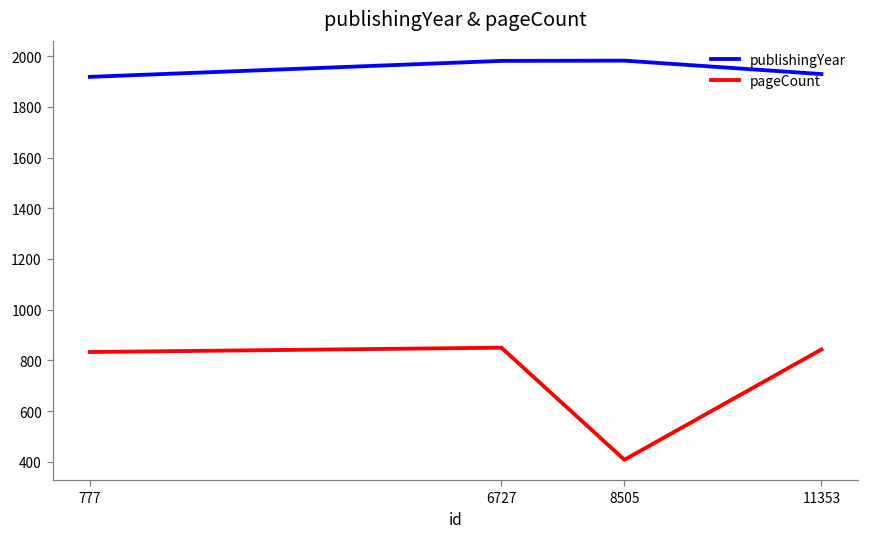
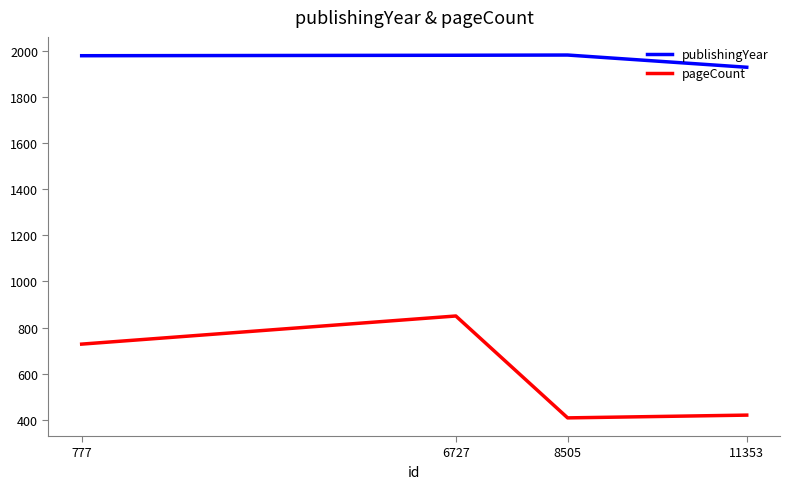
publishingYear, 777: 1920 -> 1980
pageCount, 777: 830 -> 730
pageCount, 11353: 840 -> 420
